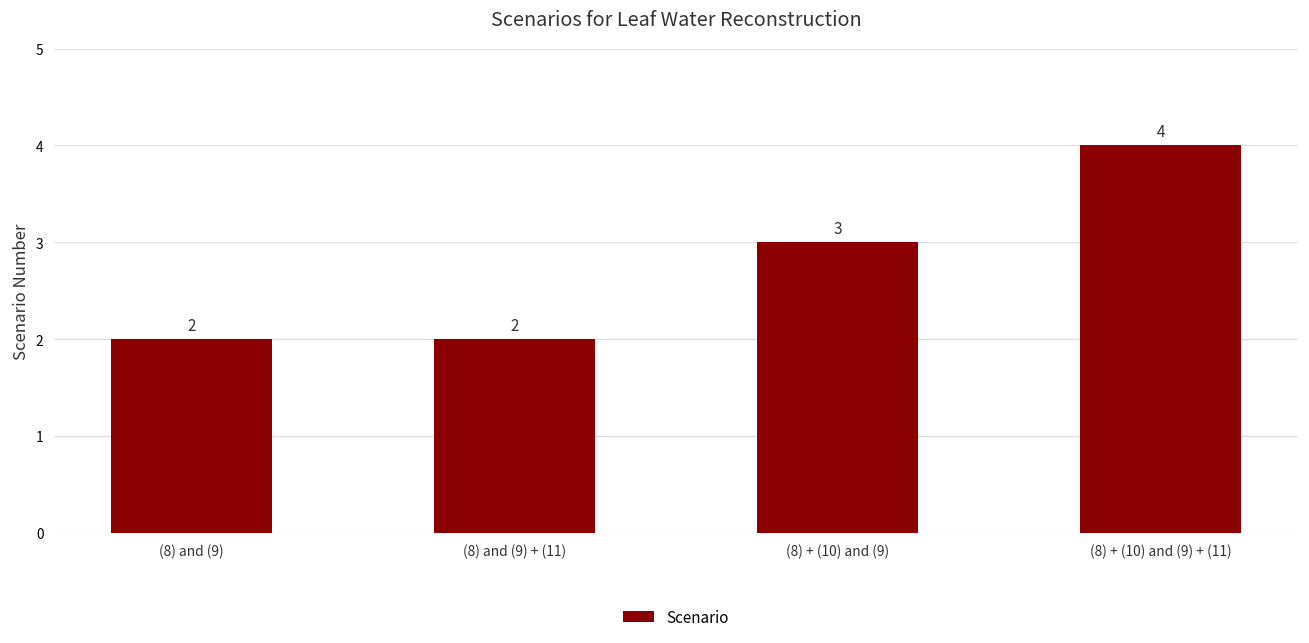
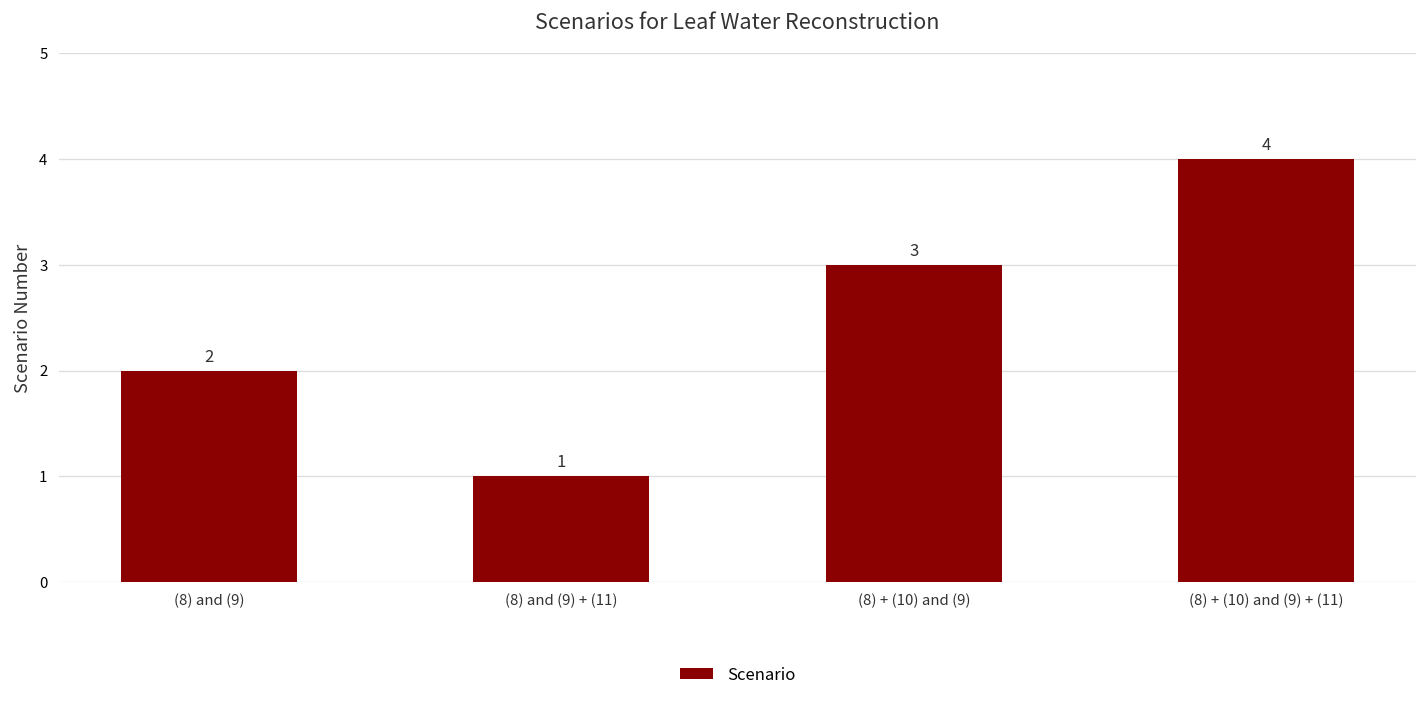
(8) and (9) + (11): 2 -> 1
